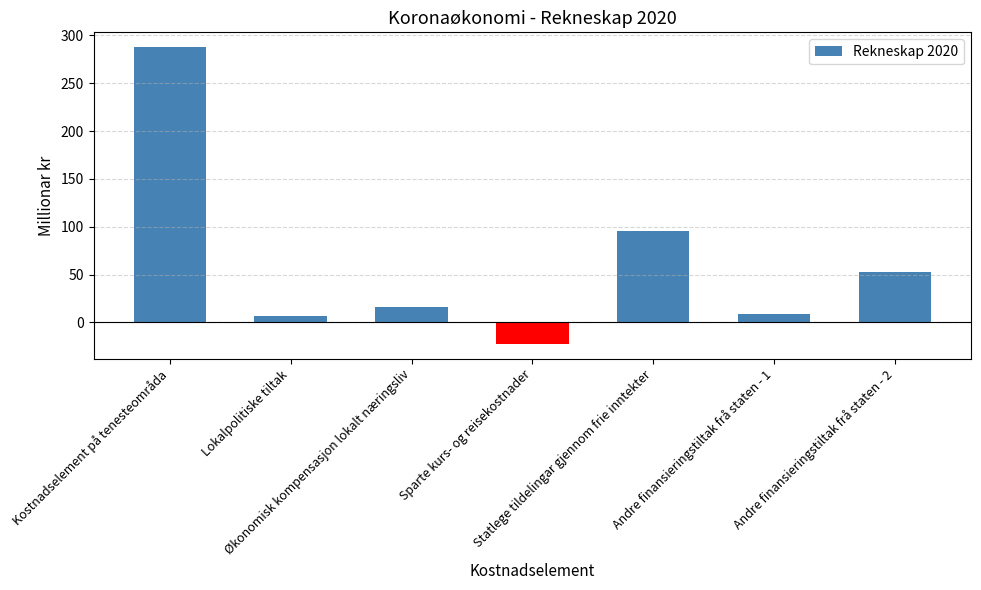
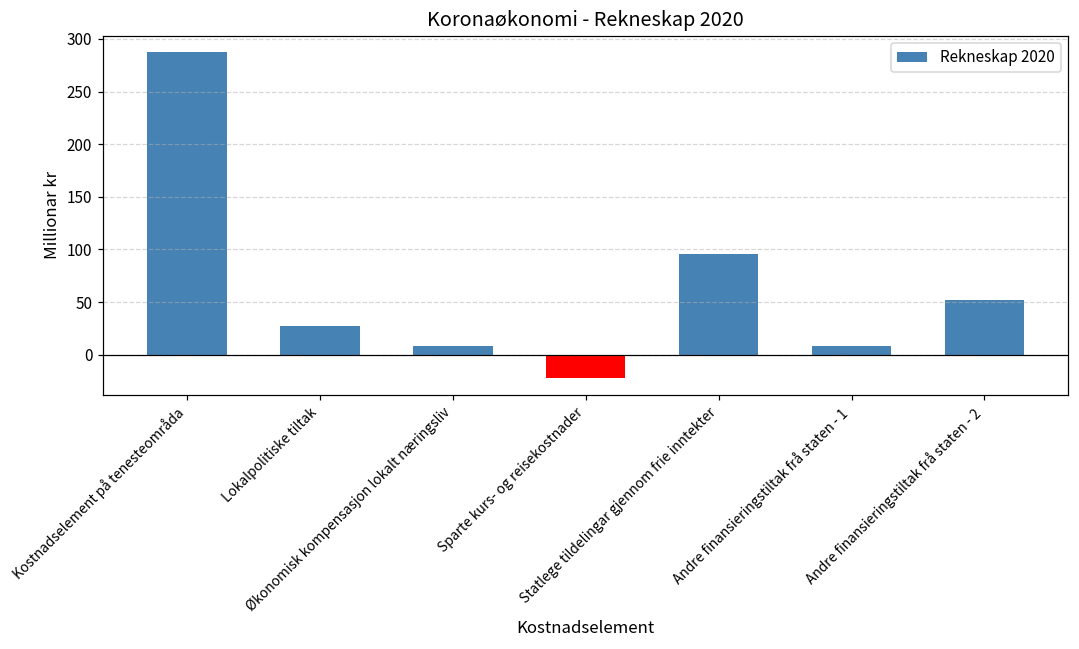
Lokalpolitiske tiltak: 10 -> 30
Økonomisk kompensasjon lokalt næringsliv: 20 -> 10
